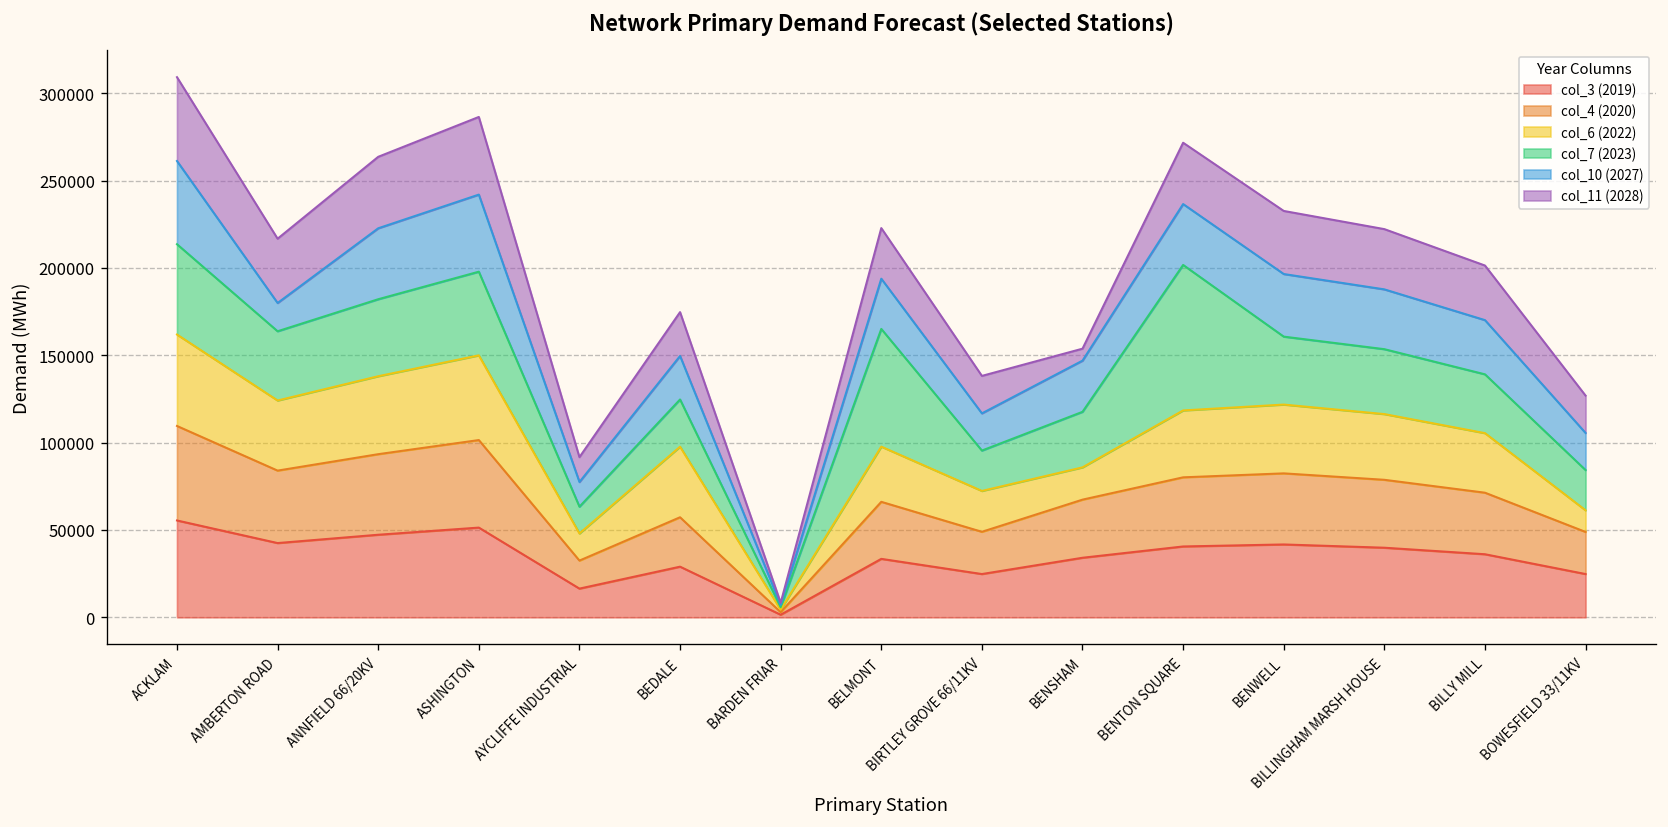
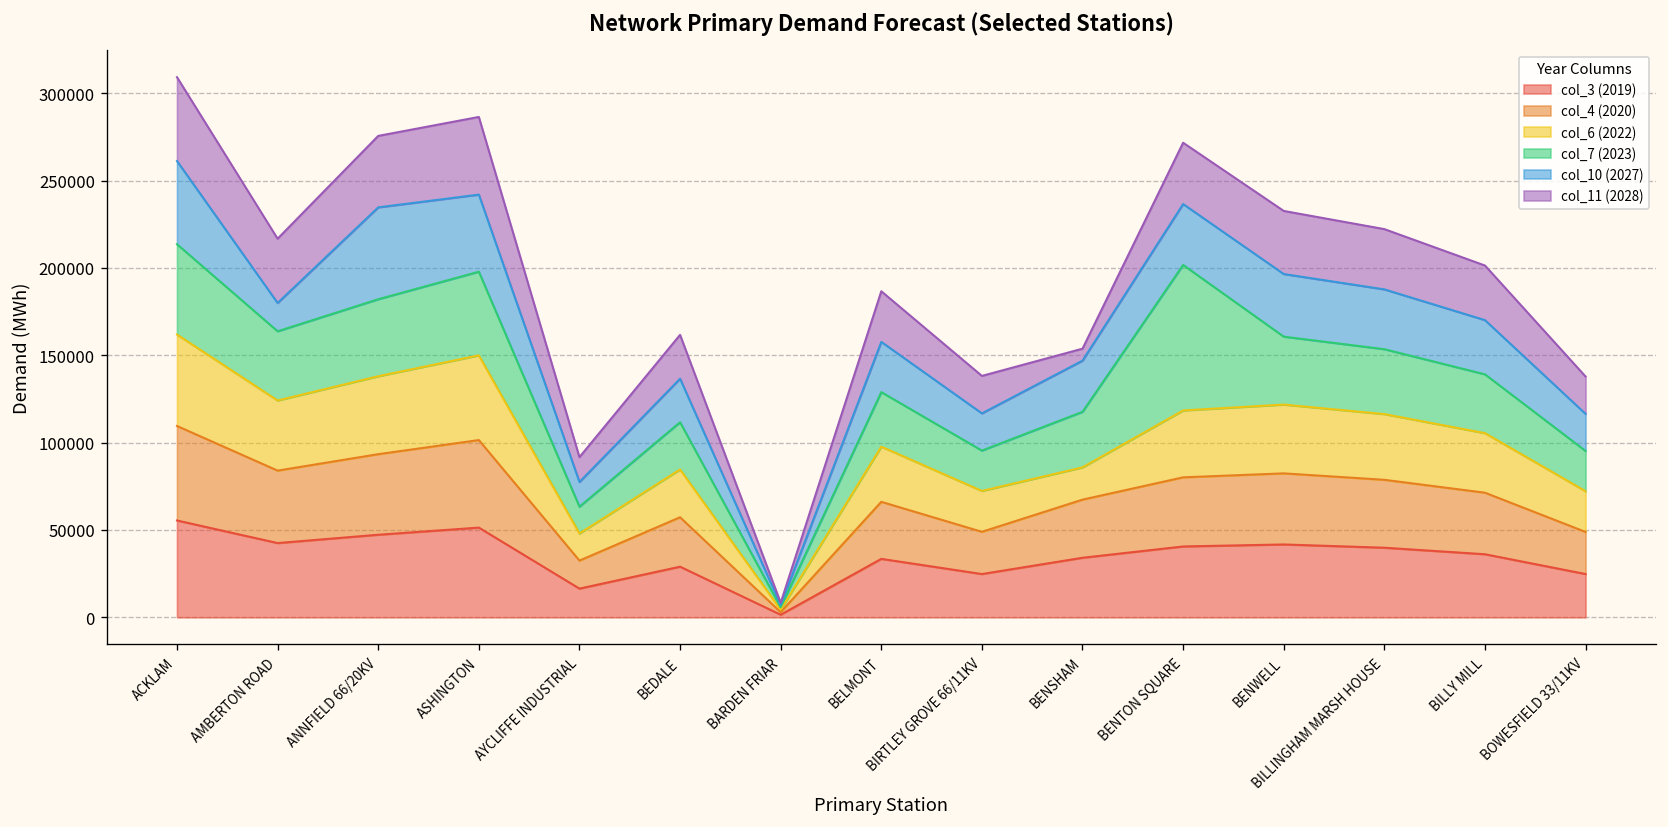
col_10 (2027), ANNFIELD 66/20KV: 41000 -> 53000
col_6 (2022), BEDALE: 40000 -> 27000
col_7 (2023), BELMONT: 67000 -> 31000
col_6 (2022), BOWESFIELD 33/11KV: 12000 -> 23000
